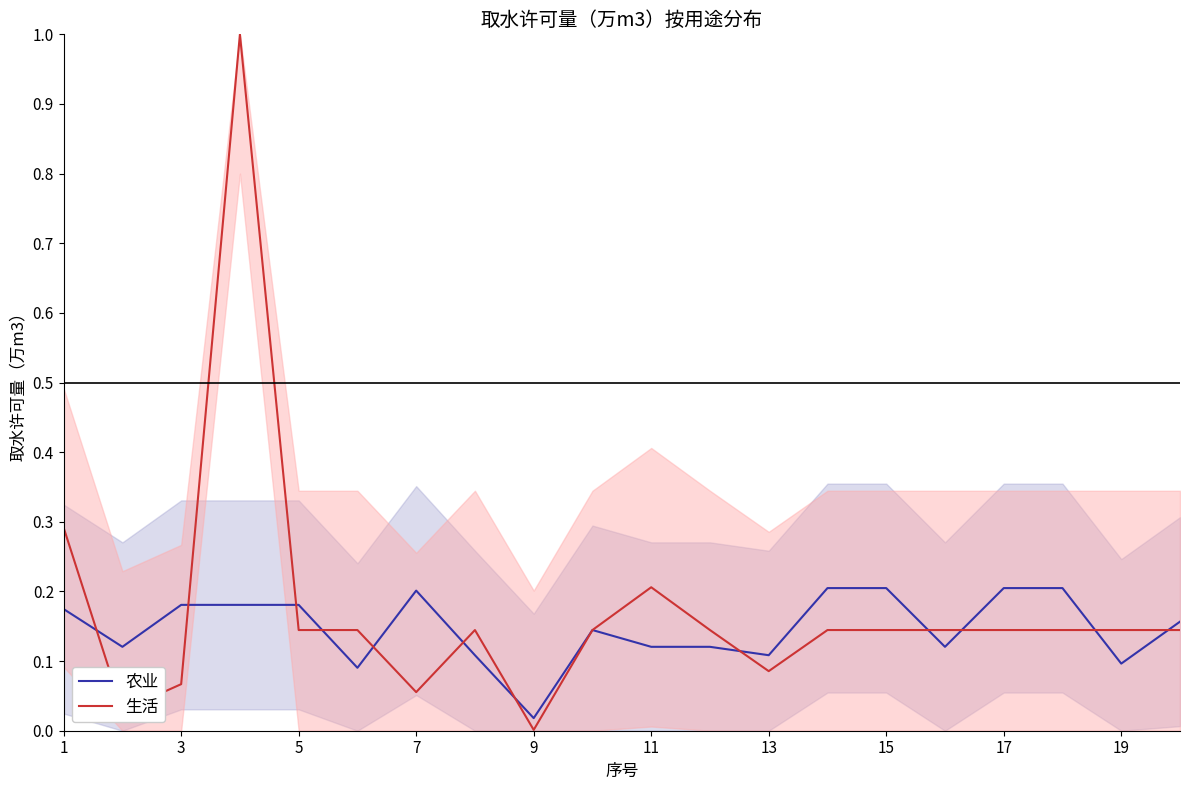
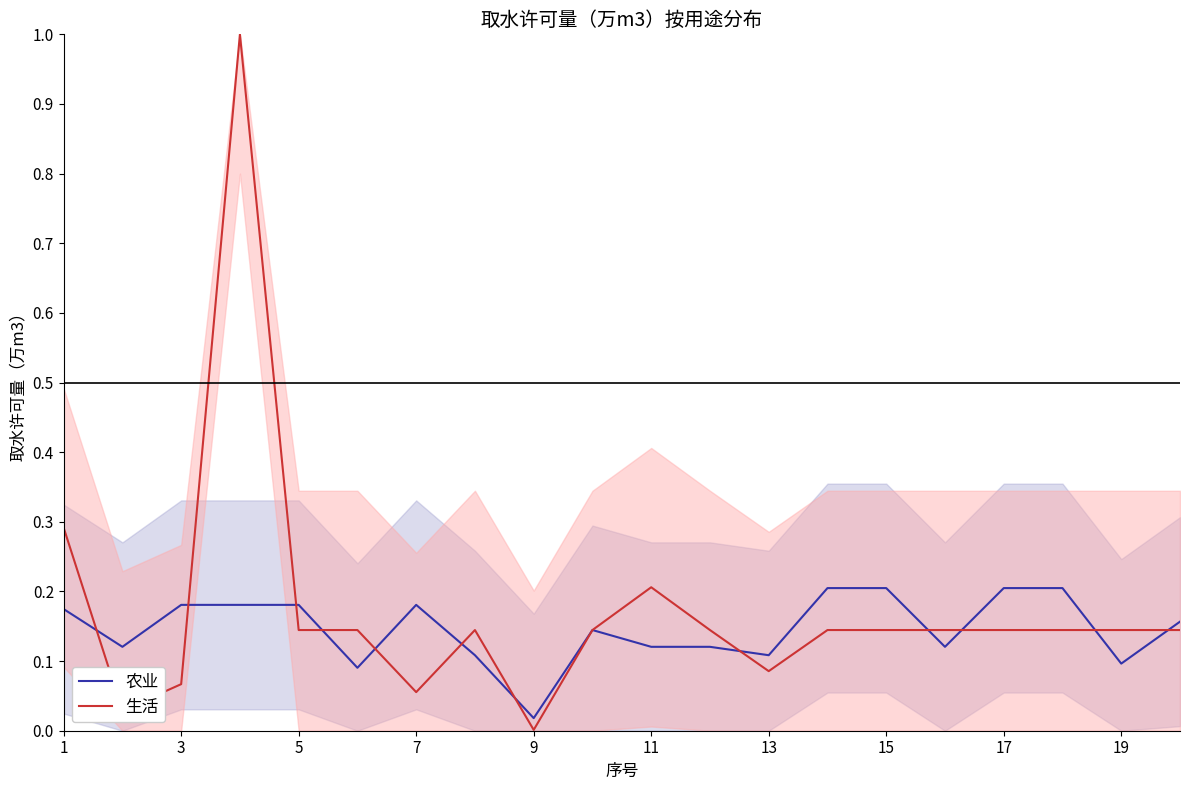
农业, 7: 0.20 -> 0.18
